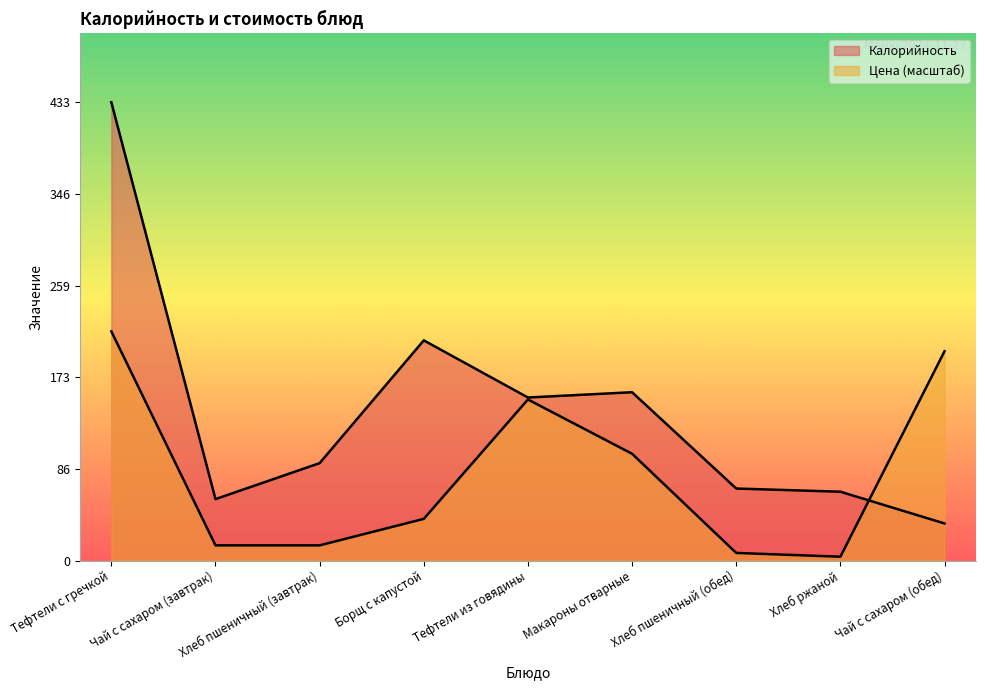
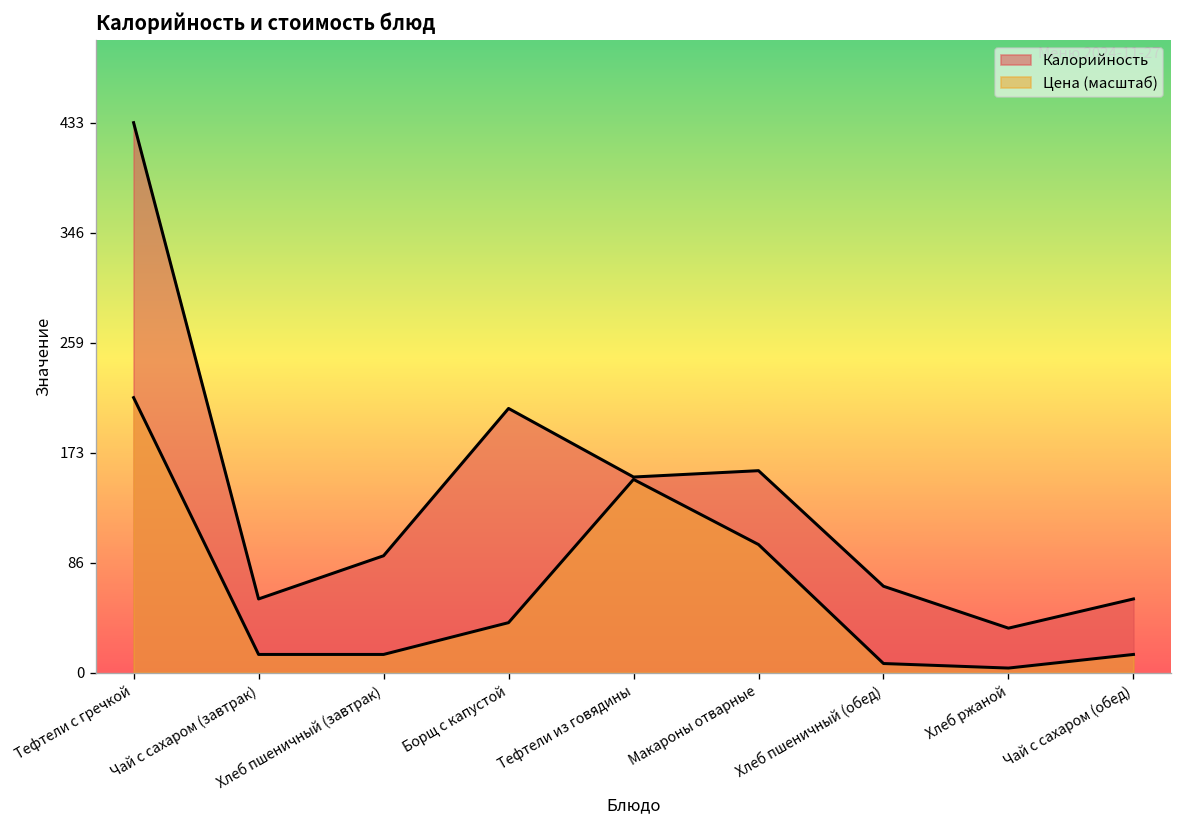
Калорийность, Хлеб ржаной: 65 -> 35
Калорийность, Чай с сахаром (обед): 35 -> 58
Цена (масштаб), Чай с сахаром (обед): 198 -> 14
